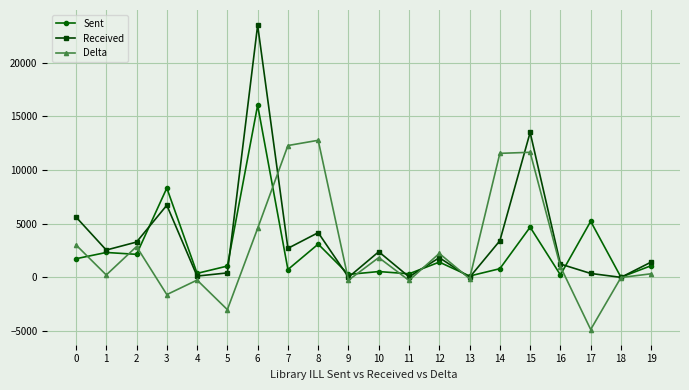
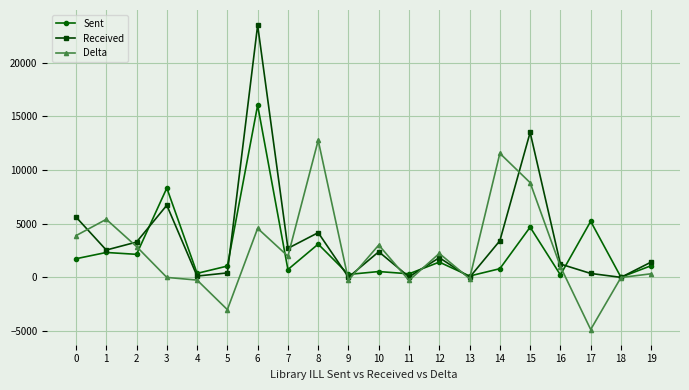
Delta, 0: 3000 -> 3900
Delta, 1: 200 -> 5400
Delta, 3: -1600 -> 0
Delta, 7: 12300 -> 2000
Delta, 10: 1800 -> 3000
Delta, 15: 11600 -> 8800
